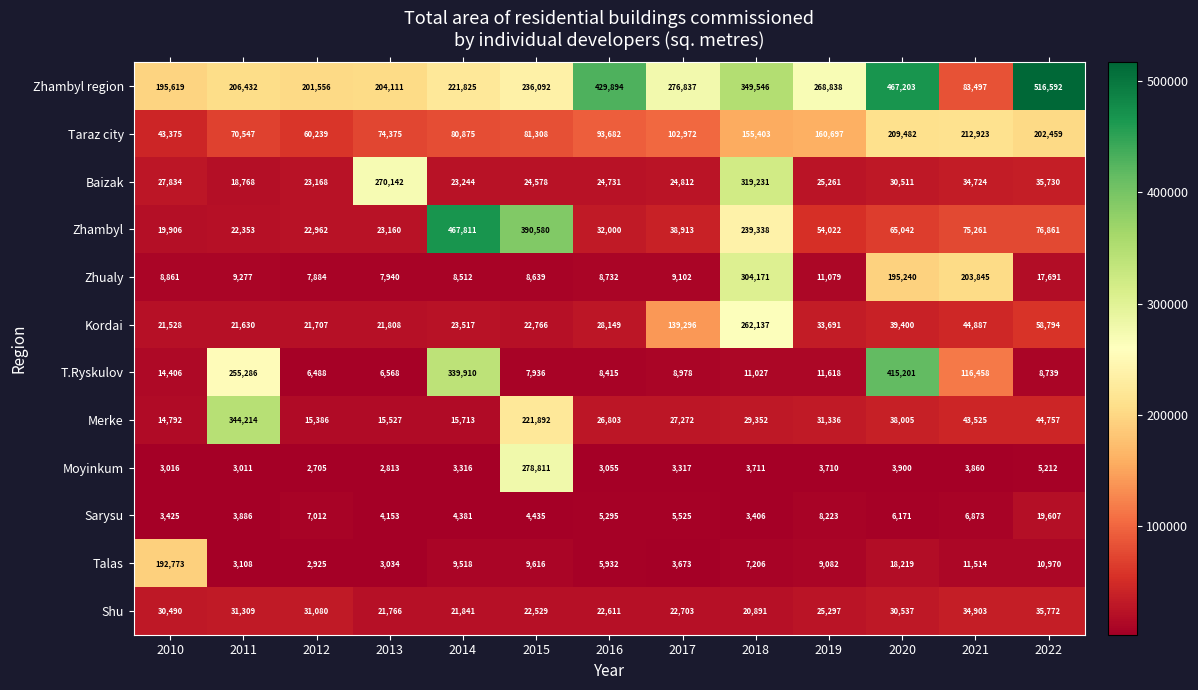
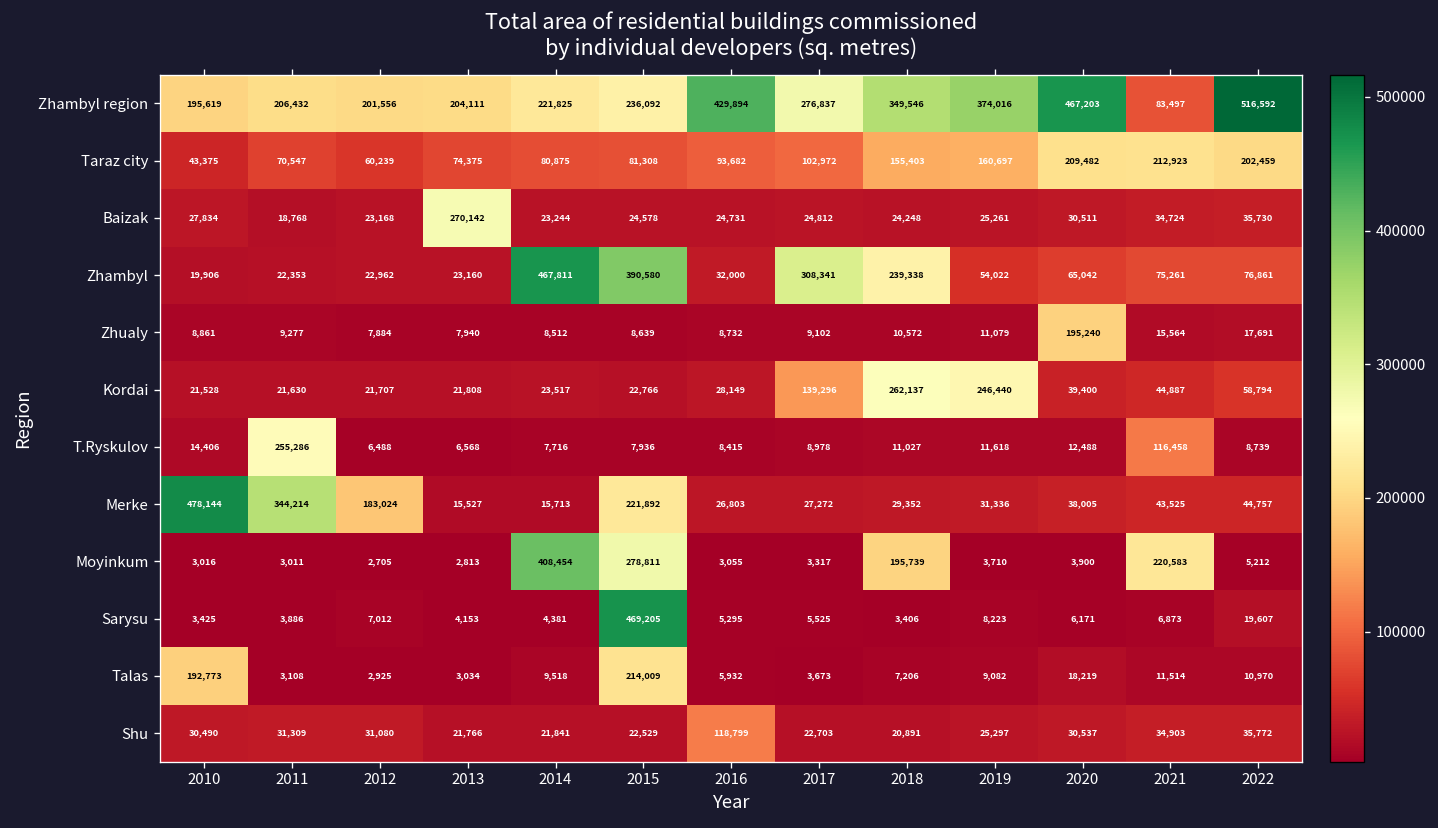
Zhambyl region, 2019: 268,838 -> 374,016
Baizak, 2018: 319,231 -> 24,248
Zhambyl, 2017: 38,913 -> 308,341
Zhualy, 2018: 304,171 -> 10,572
Zhualy, 2021: 203,845 -> 15,564
Kordai, 2019: 33,691 -> 246,440
T.Ryskulov, 2014: 339,910 -> 7,716
T.Ryskulov, 2020: 415,201 -> 12,488
Merke, 2010: 14,792 -> 478,144
Merke, 2012: 15,386 -> 183,024
Moyinkum, 2014: 3,316 -> 408,454
Moyinkum, 2018: 3,711 -> 195,739
Moyinkum, 2021: 3,860 -> 220,583
Sarysu, 2015: 4,435 -> 469,205
Talas, 2015: 9,616 -> 214,009
Shu, 2016: 22,611 -> 118,799
